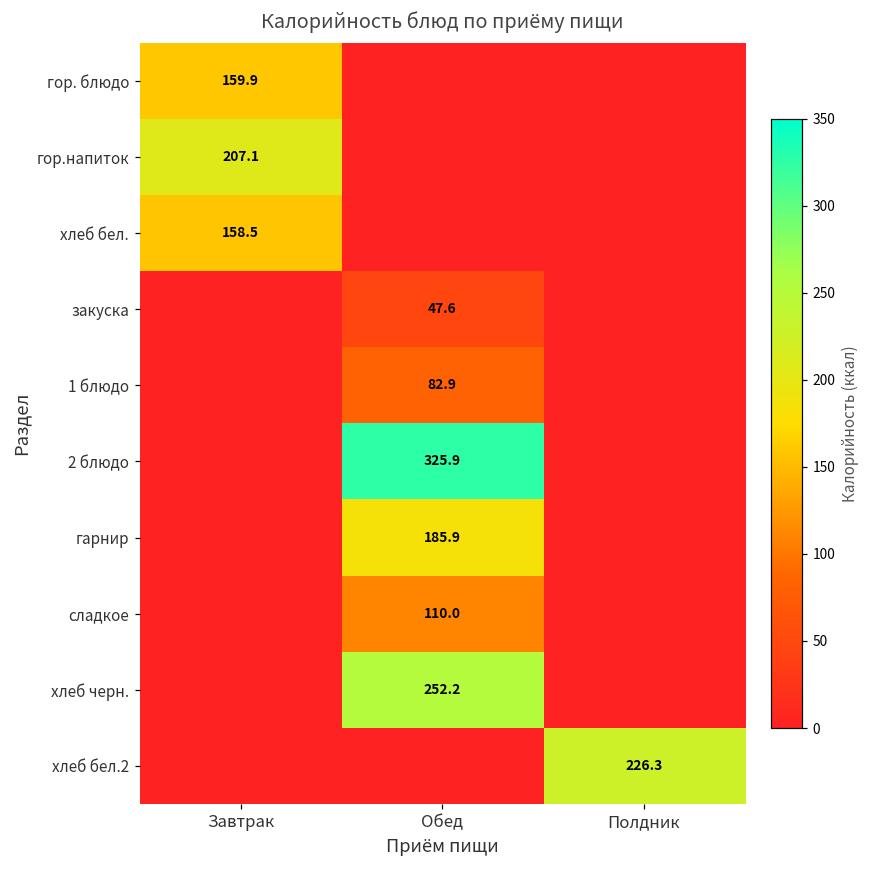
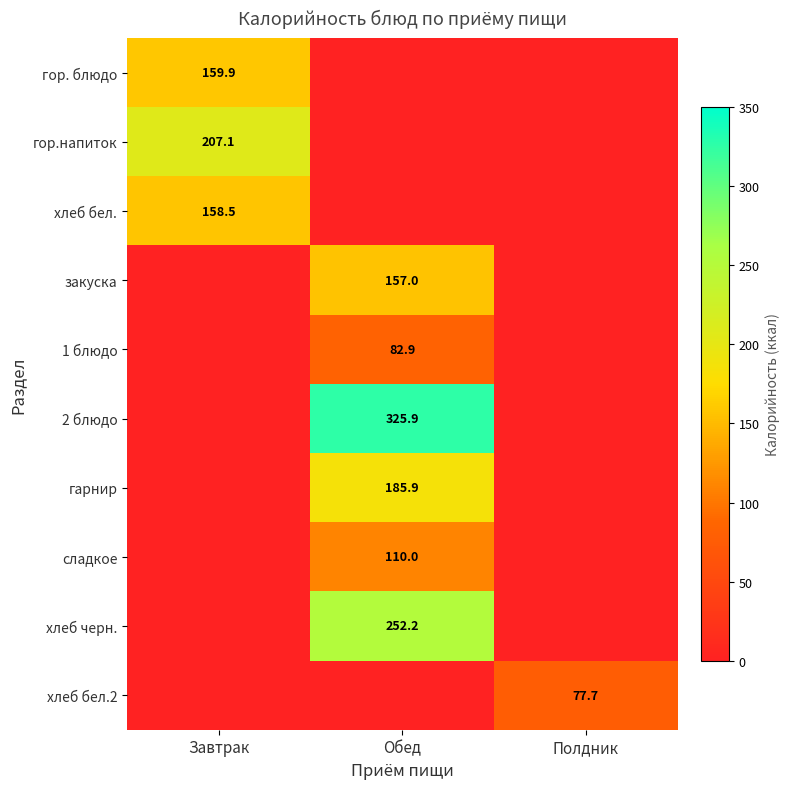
закуска, Обед: 47.6 -> 157.0
хлеб бел.2, Полдник: 226.3 -> 77.7
